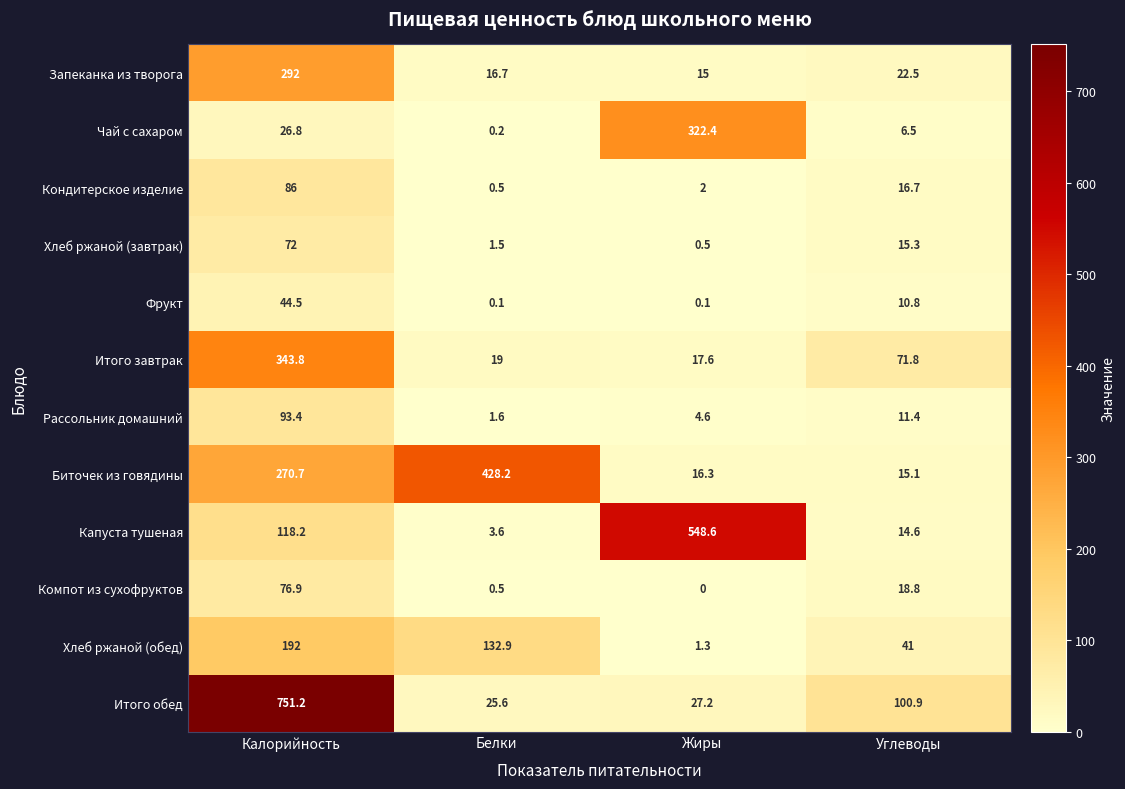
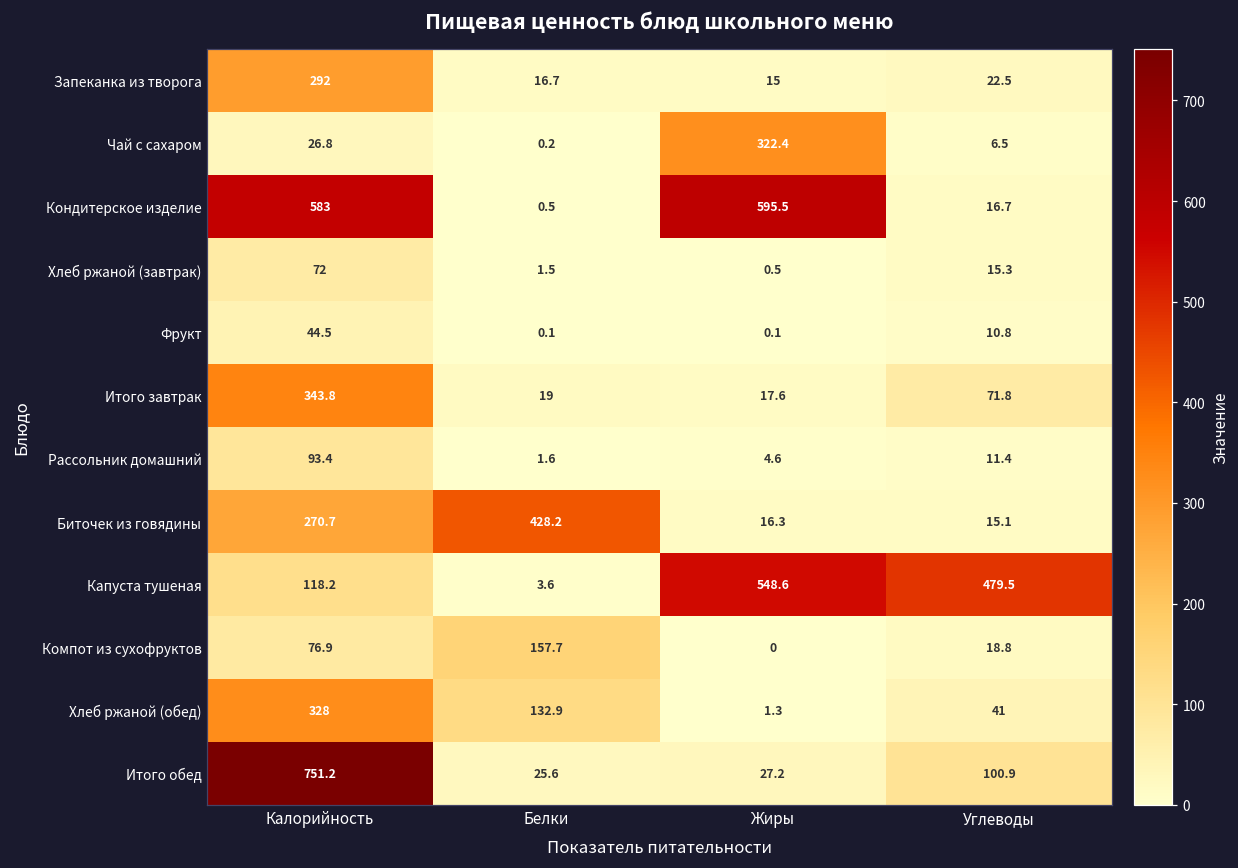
Кондитерское изделие, Калорийность: 86 -> 583
Кондитерское изделие, Жиры: 2 -> 595.5
Капуста тушеная, Углеводы: 14.6 -> 479.5
Компот из сухофруктов, Белки: 0.5 -> 157.7
Хлеб ржаной (обед), Калорийность: 192 -> 328
